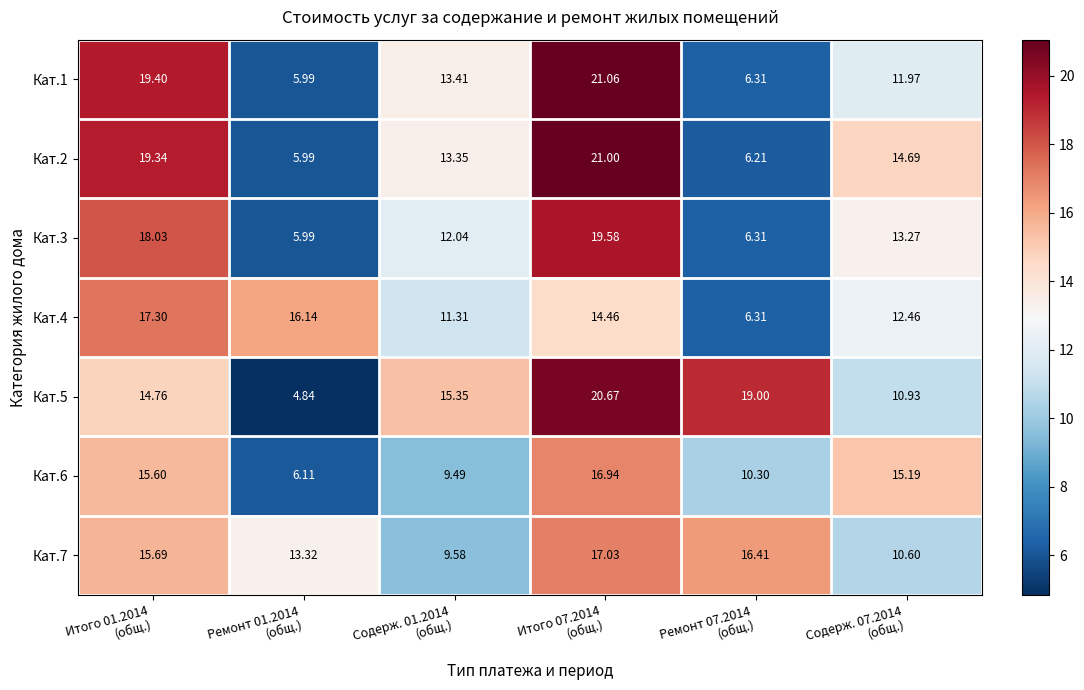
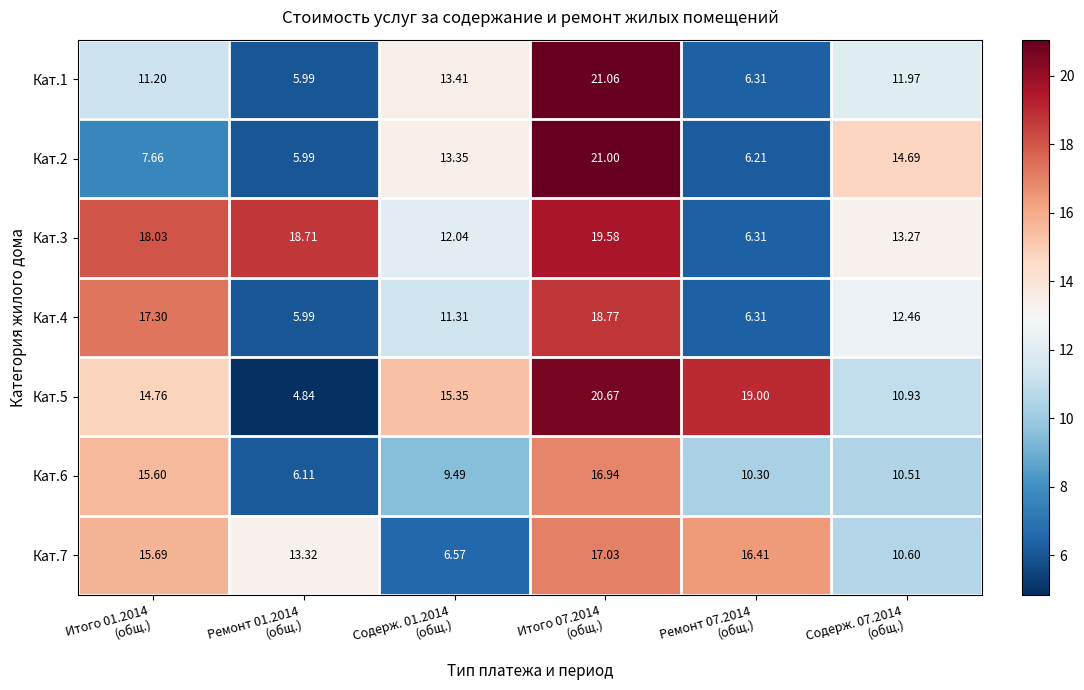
Кат.1, Итого 01.2014 (общ.): 19.40 -> 11.20
Кат.2, Итого 01.2014 (общ.): 19.34 -> 7.66
Кат.3, Ремонт 01.2014 (общ.): 5.99 -> 18.71
Кат.4, Ремонт 01.2014 (общ.): 16.14 -> 5.99
Кат.4, Итого 07.2014 (общ.): 14.46 -> 18.77
Кат.6, Содерж. 07.2014 (общ.): 15.19 -> 10.51
Кат.7, Содерж. 01.2014 (общ.): 9.58 -> 6.57
